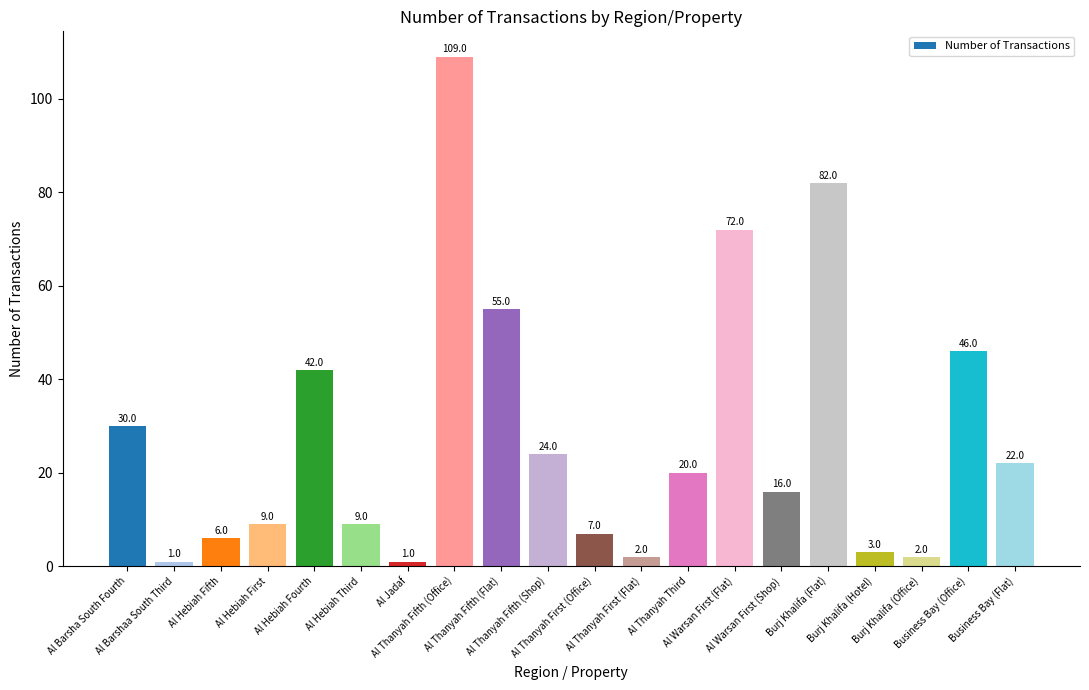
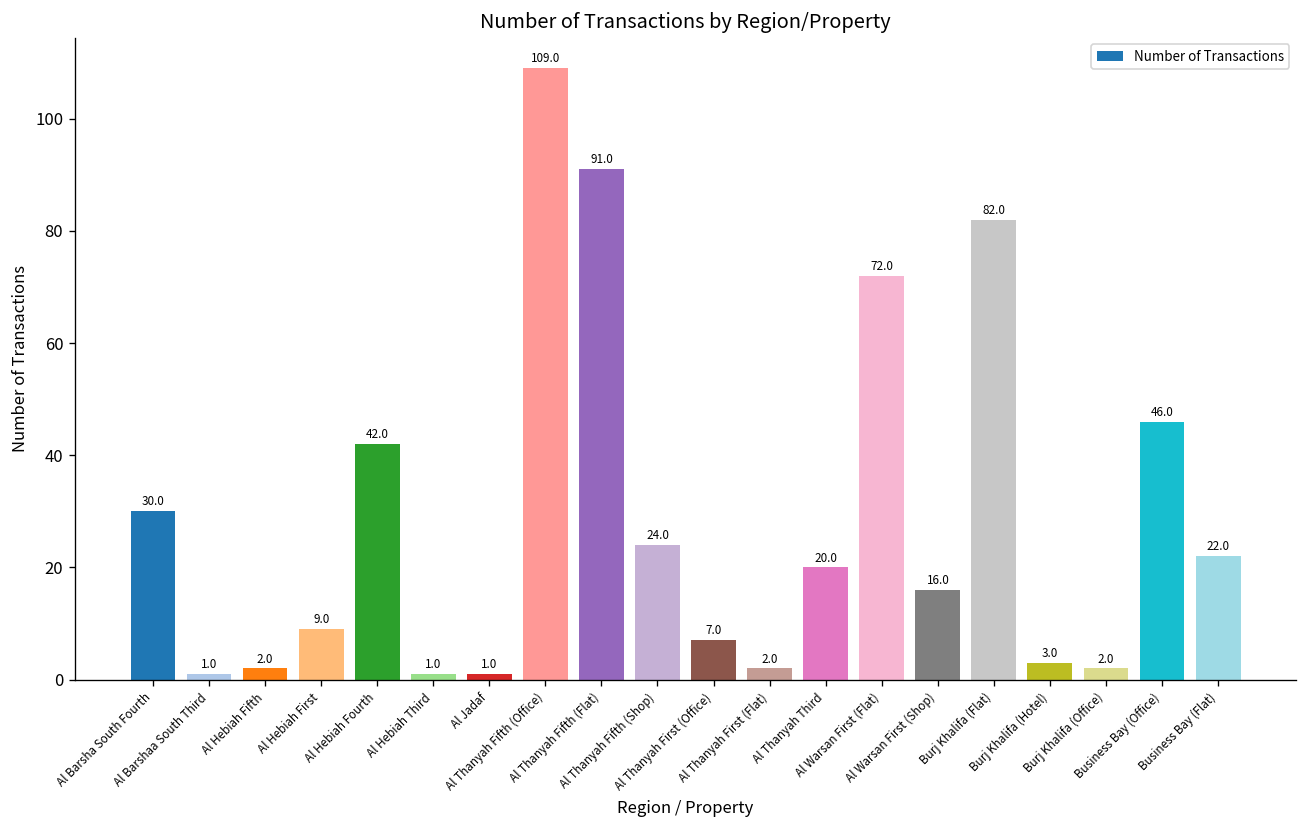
Al Hebiah Fifth: 6.0 -> 2.0
Al Hebiah Third: 9.0 -> 1.0
Al Thanyah Fifth (Flat): 55.0 -> 91.0
